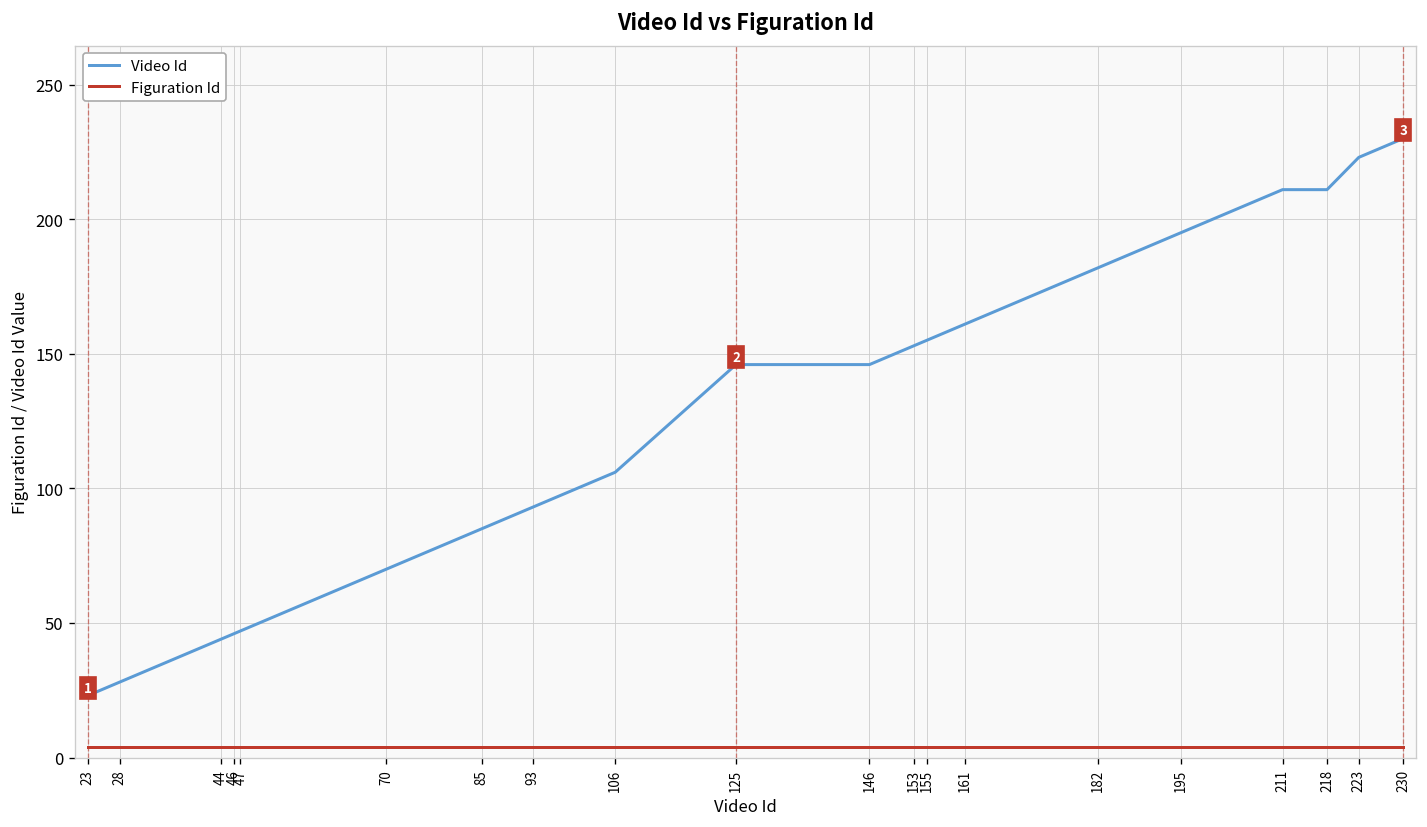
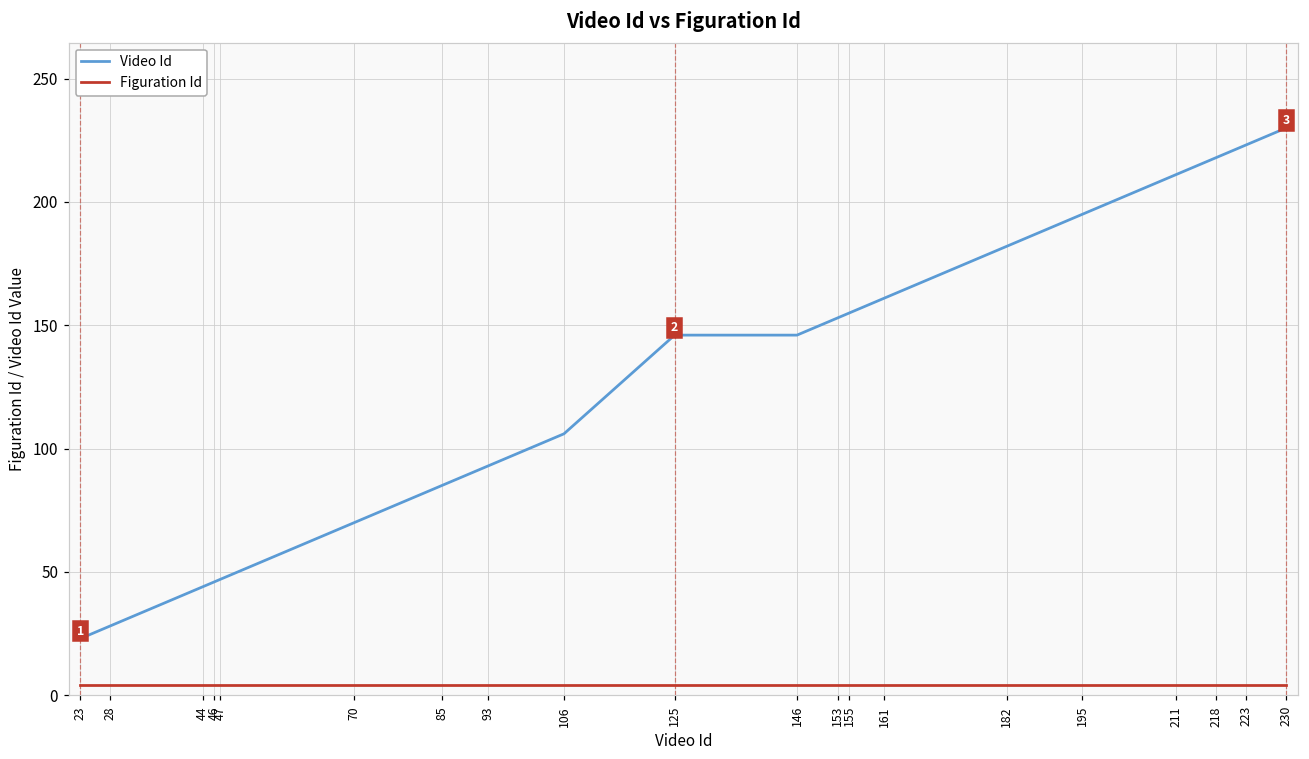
Video Id, 218: 211 -> 218
